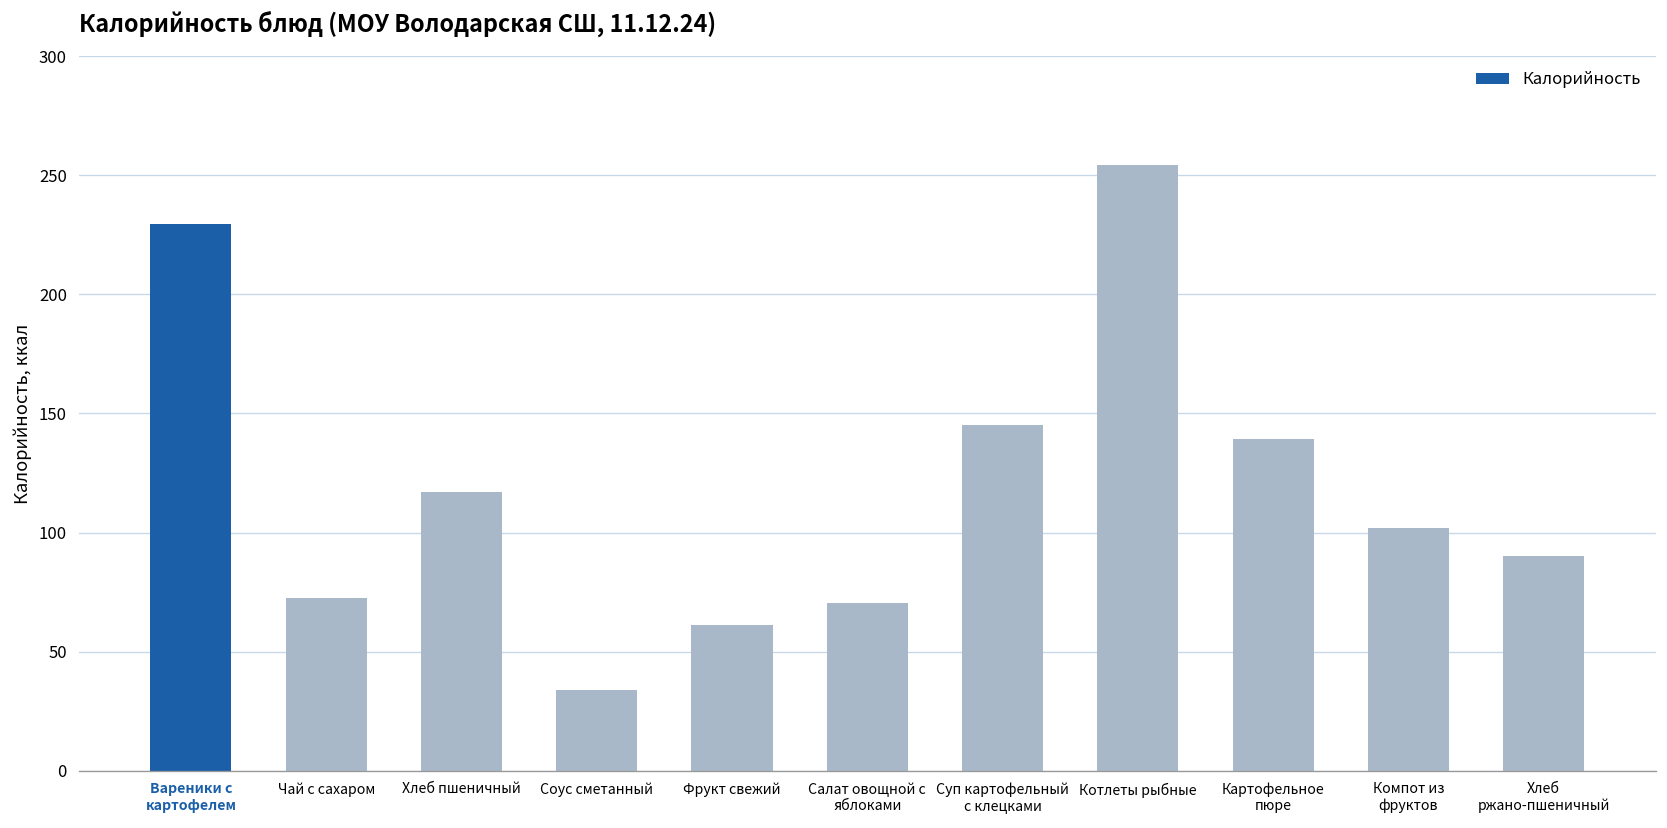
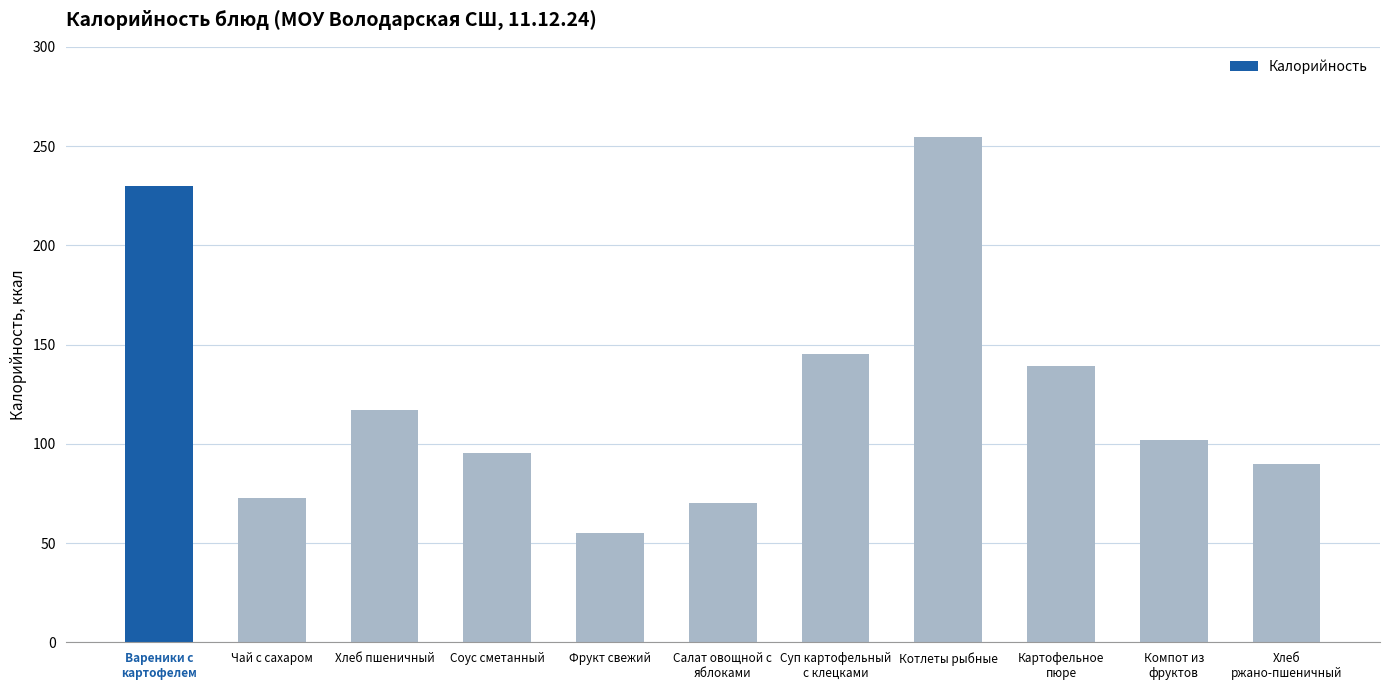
Соус сметанный: 34 -> 95
Фрукт свежий: 61 -> 55
